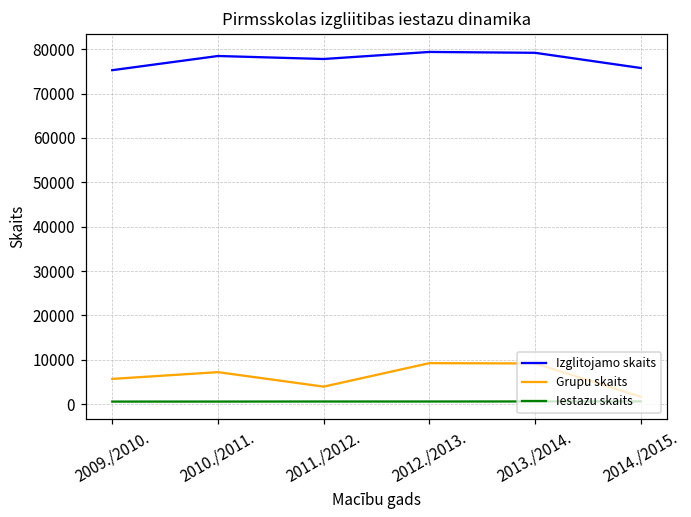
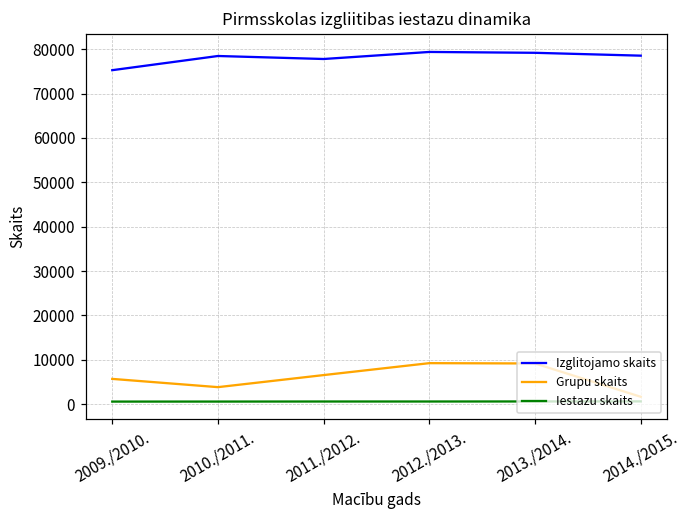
Grupu skaits, 2010./2011.: 7000 -> 4000
Grupu skaits, 2011./2012.: 4000 -> 7000
Izglitojamo skaits, 2014./2015.: 76000 -> 79000
